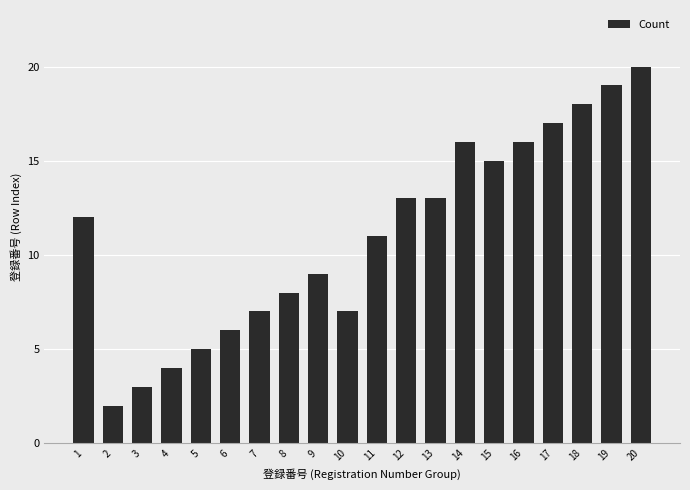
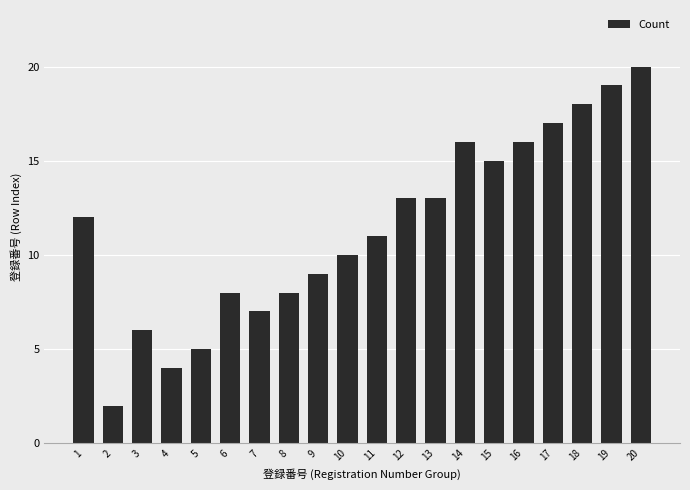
3: 3 -> 6
6: 6 -> 8
10: 7 -> 10
